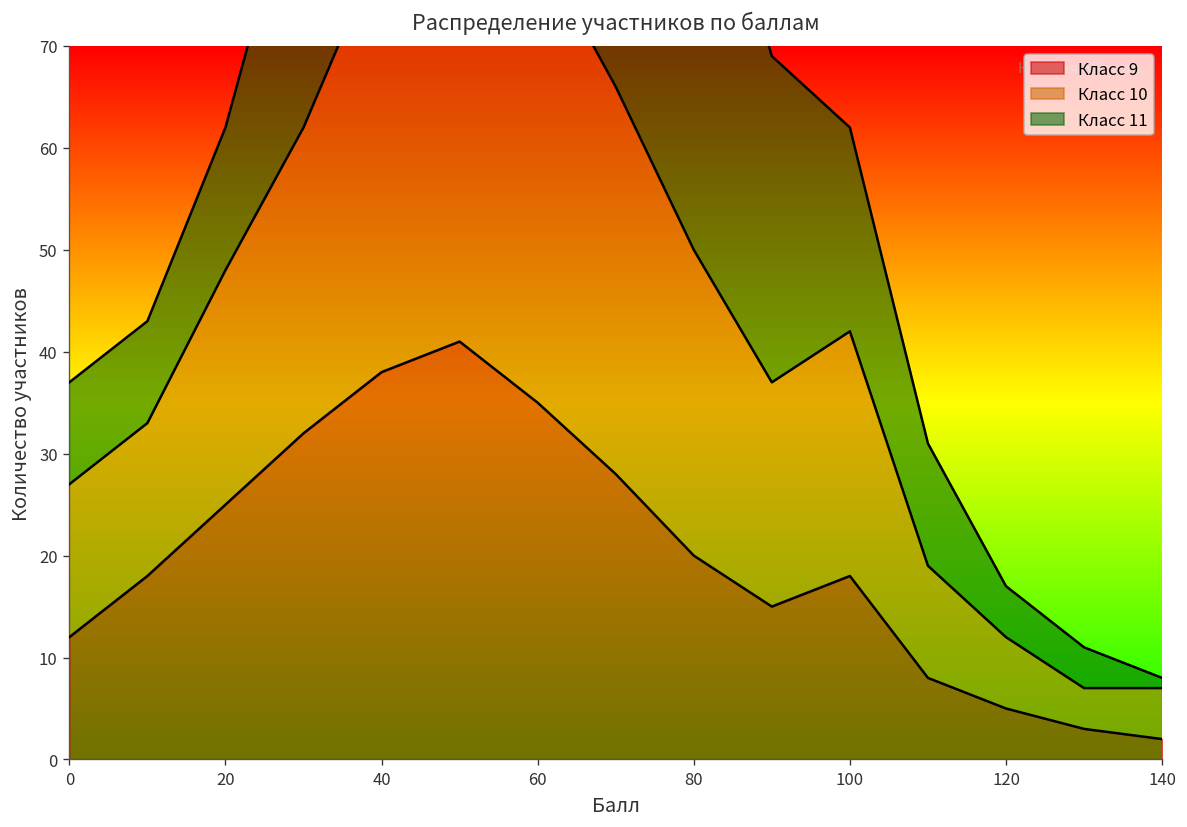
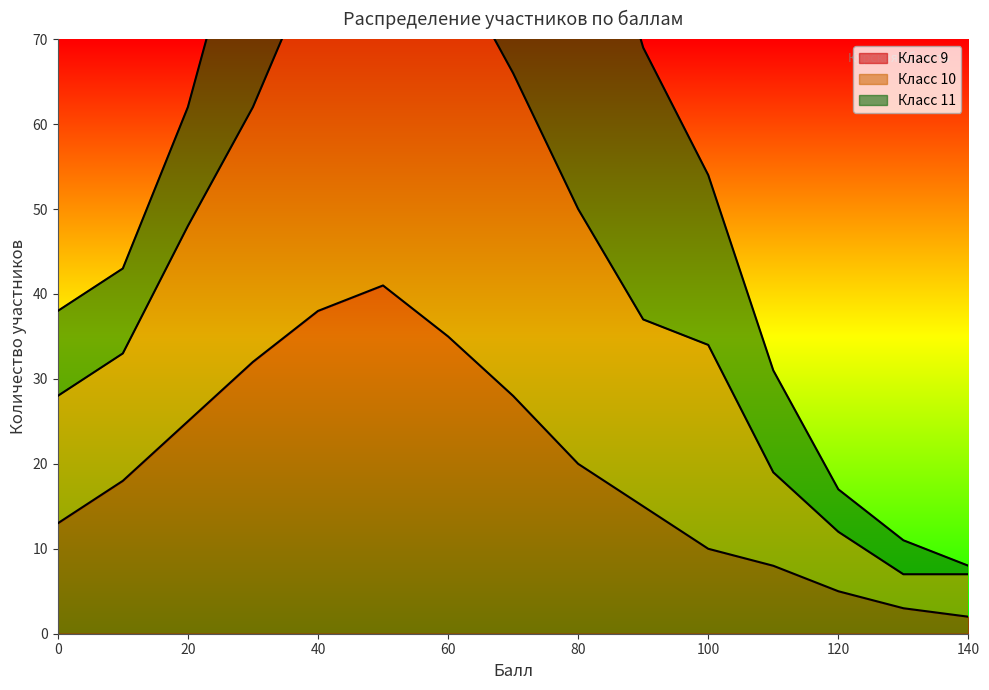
Класс 9, 0: 12 -> 13
Класс 9, 100: 18 -> 10
